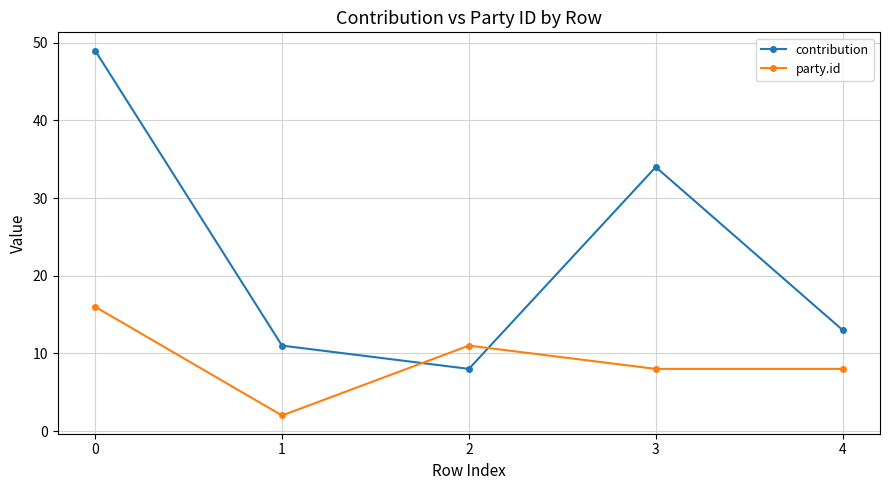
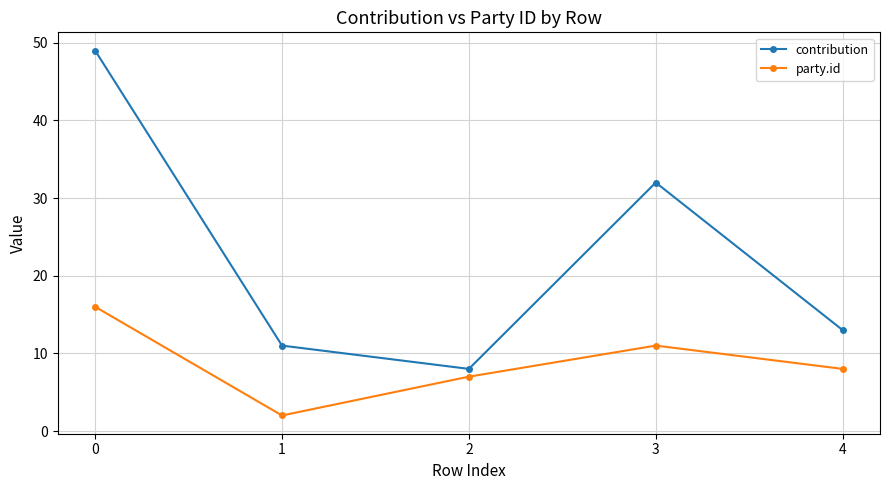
party.id, 2: 11 -> 7
contribution, 3: 34 -> 32
party.id, 3: 8 -> 11
